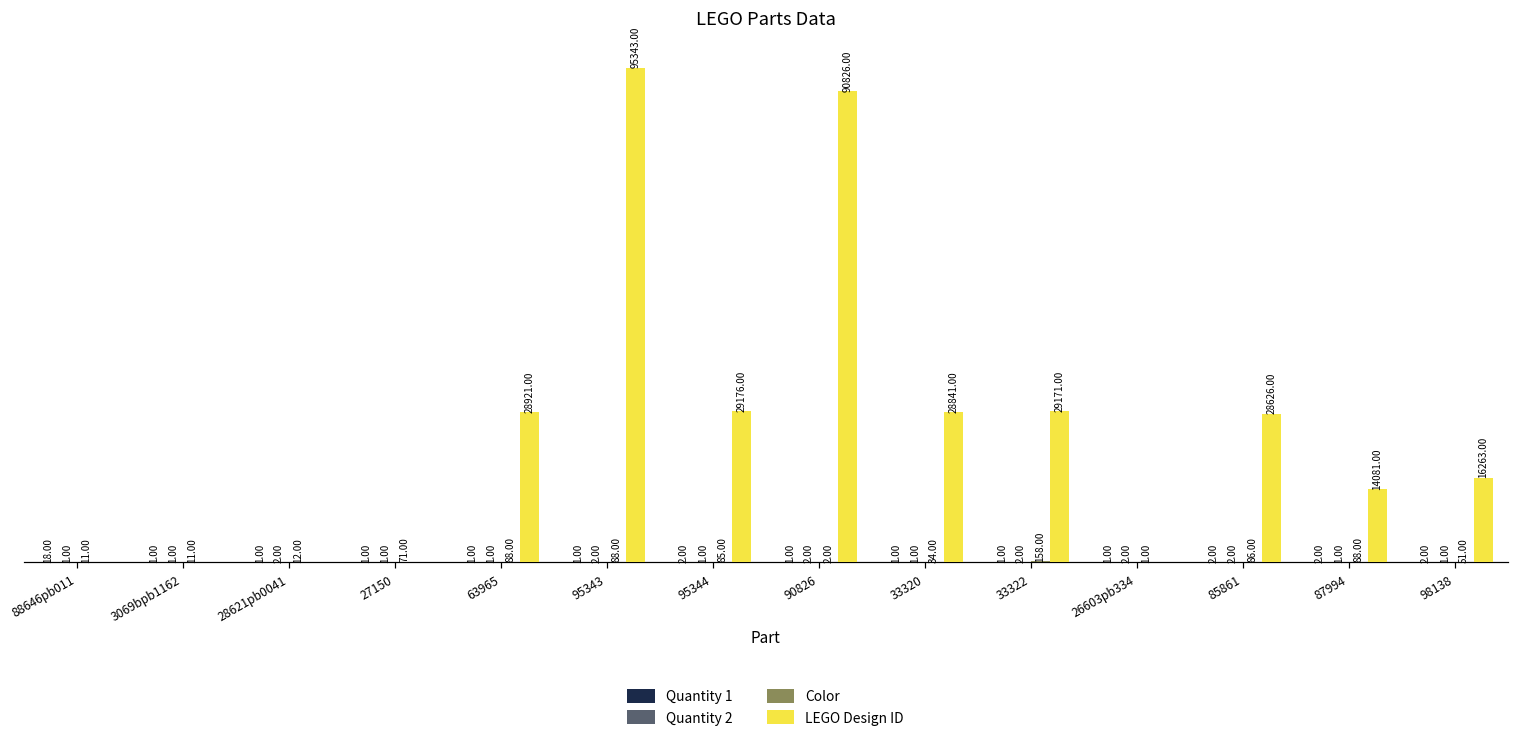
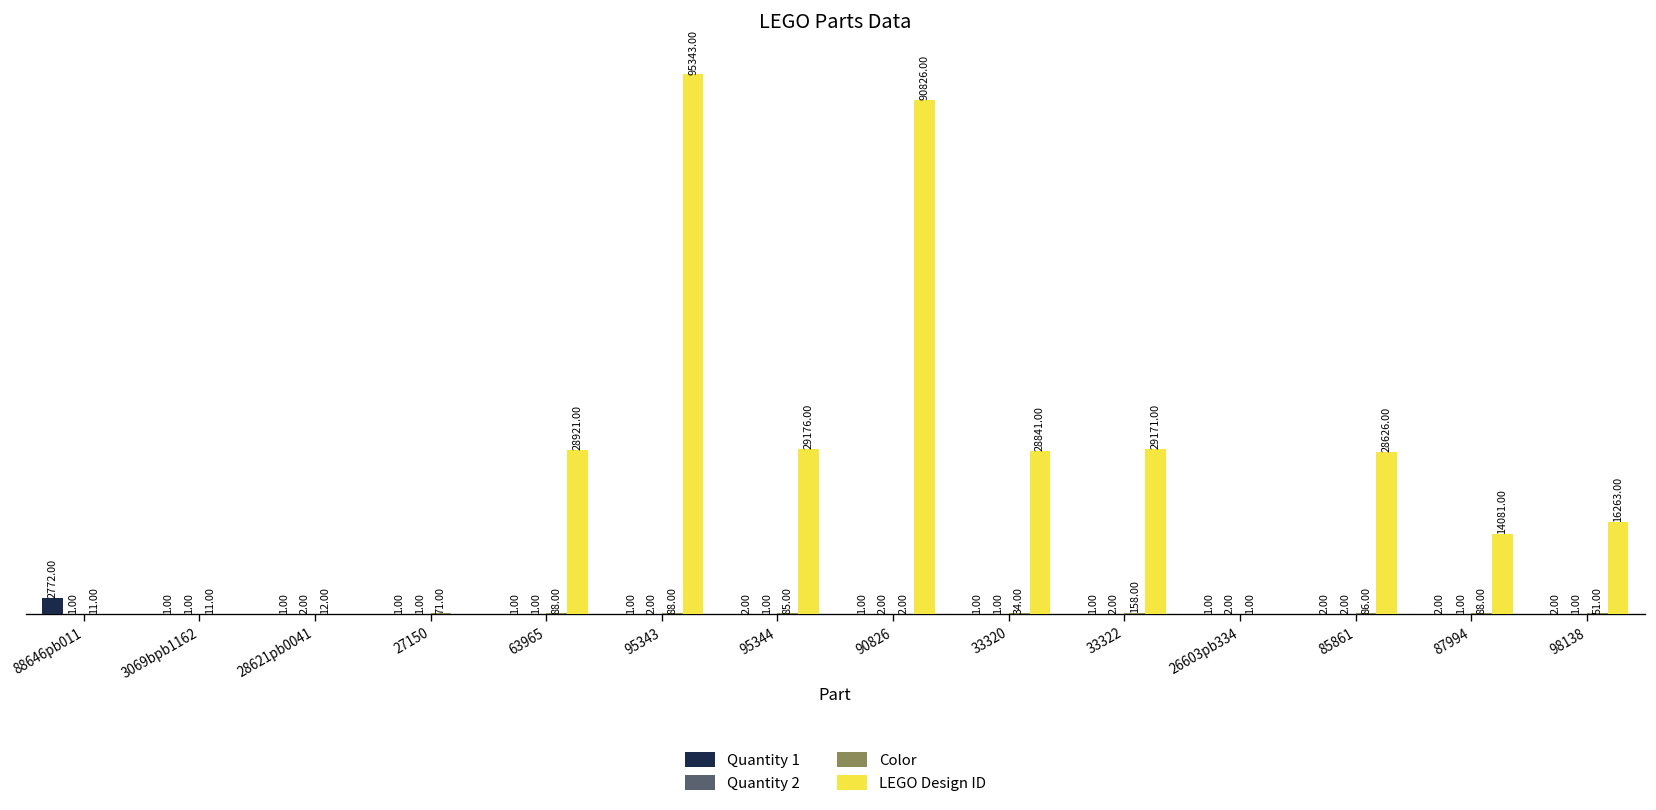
Quantity 1, 88646pb011: 18.00 -> 2772.00
